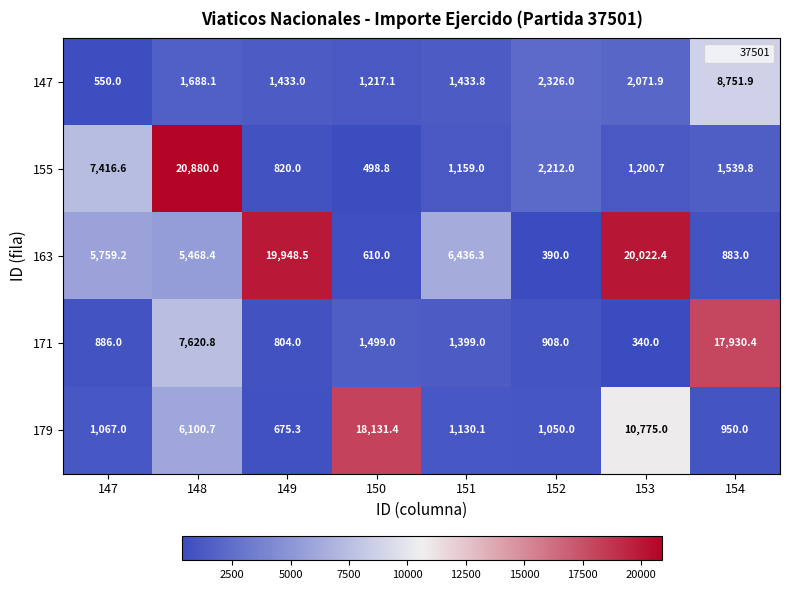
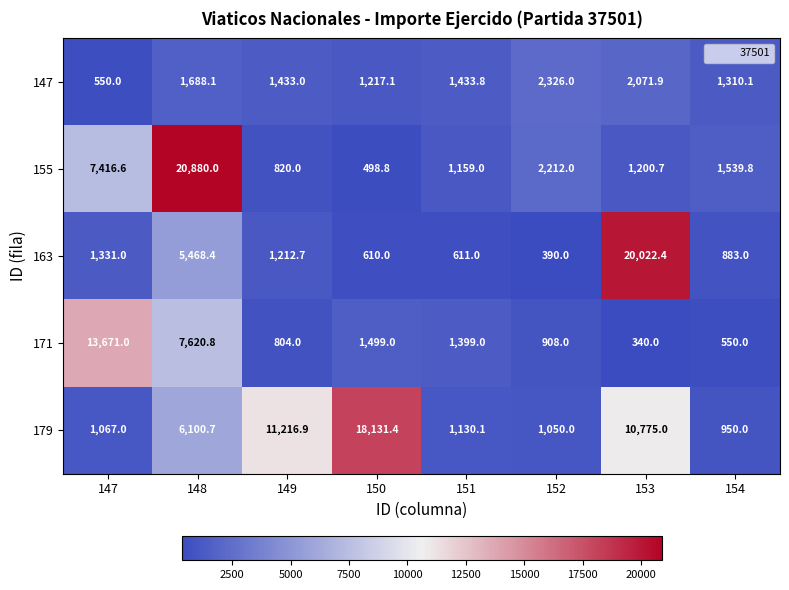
147, 154: 8,751.9 -> 1,310.1
163, 147: 5,759.2 -> 1,331.0
163, 149: 19,948.5 -> 1,212.7
163, 151: 6,436.3 -> 611.0
171, 147: 886.0 -> 13,671.0
171, 154: 17,930.4 -> 550.0
179, 149: 675.3 -> 11,216.9
